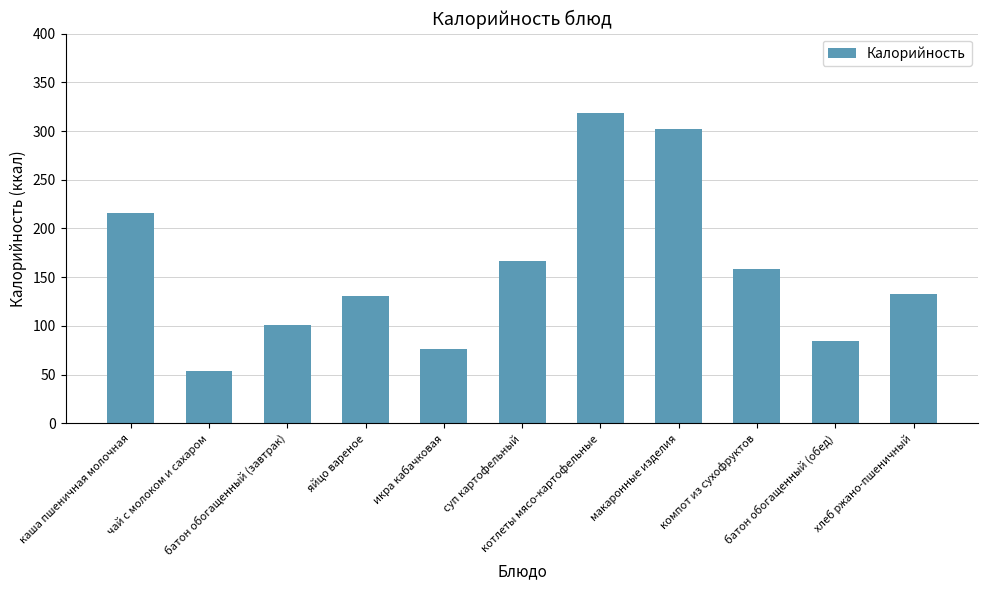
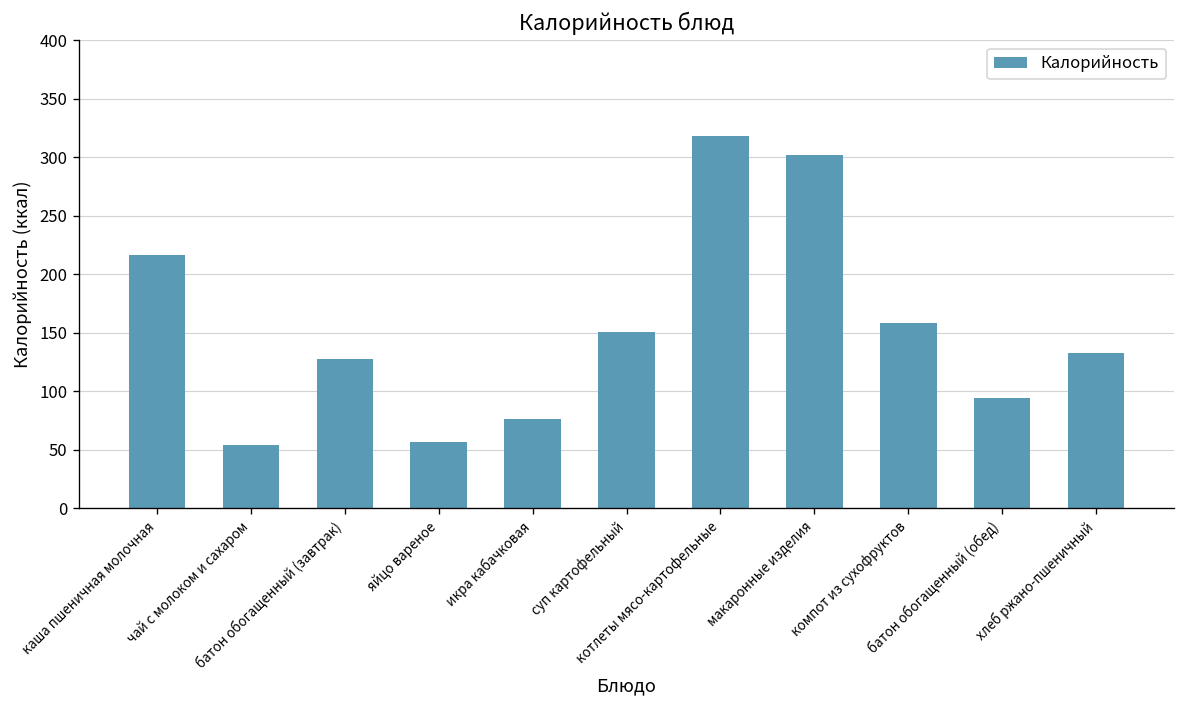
батон обогащенный (завтрак): 100 -> 130
яйцо вареное: 130 -> 60
суп картофельный: 170 -> 150
батон обогащенный (обед): 80 -> 90
